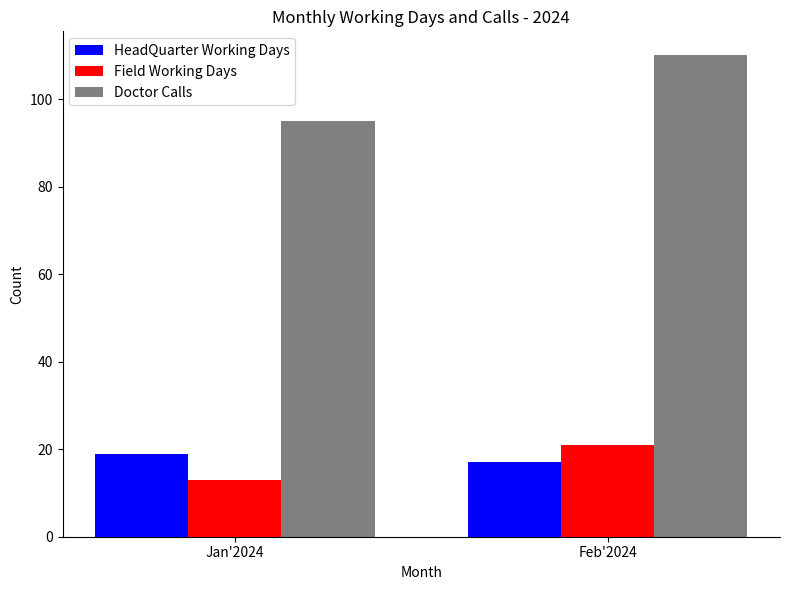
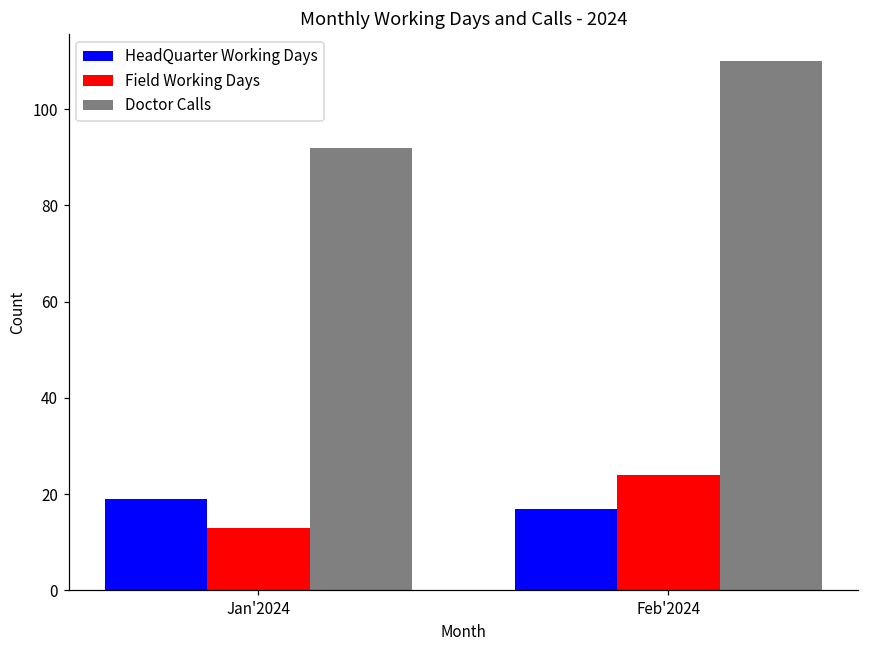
Doctor Calls, Jan'2024: 95 -> 92
Field Working Days, Feb'2024: 21 -> 24
